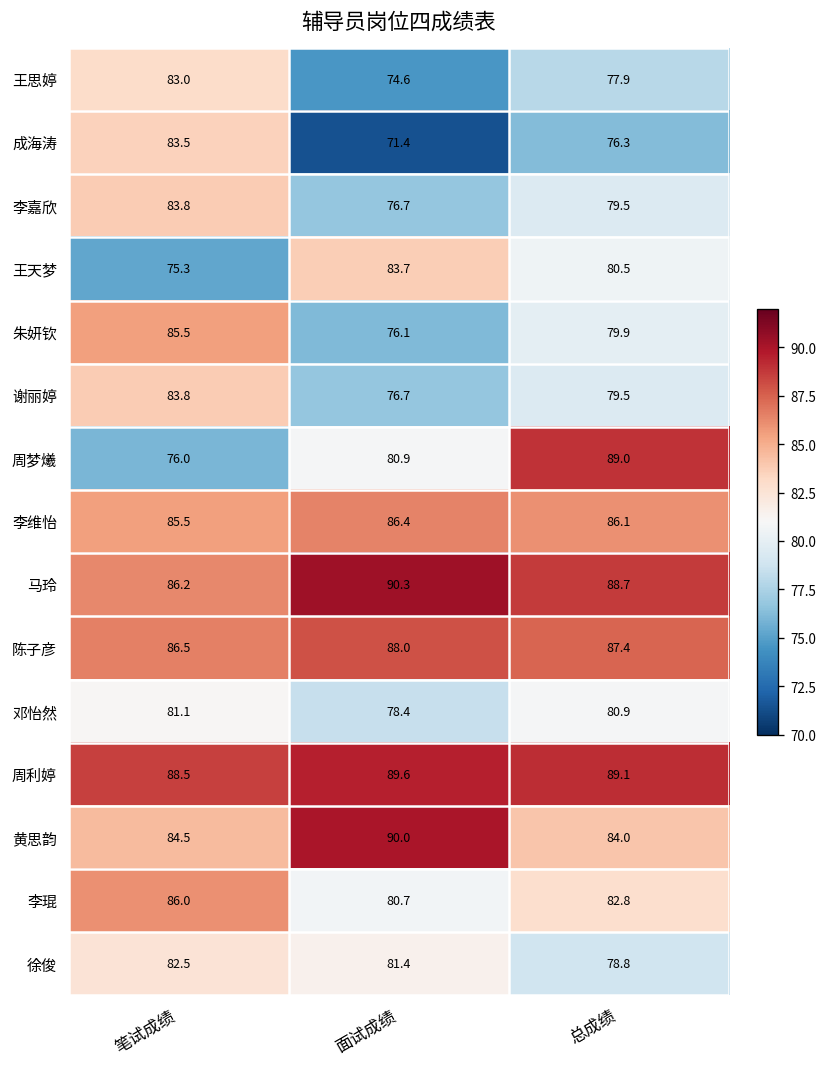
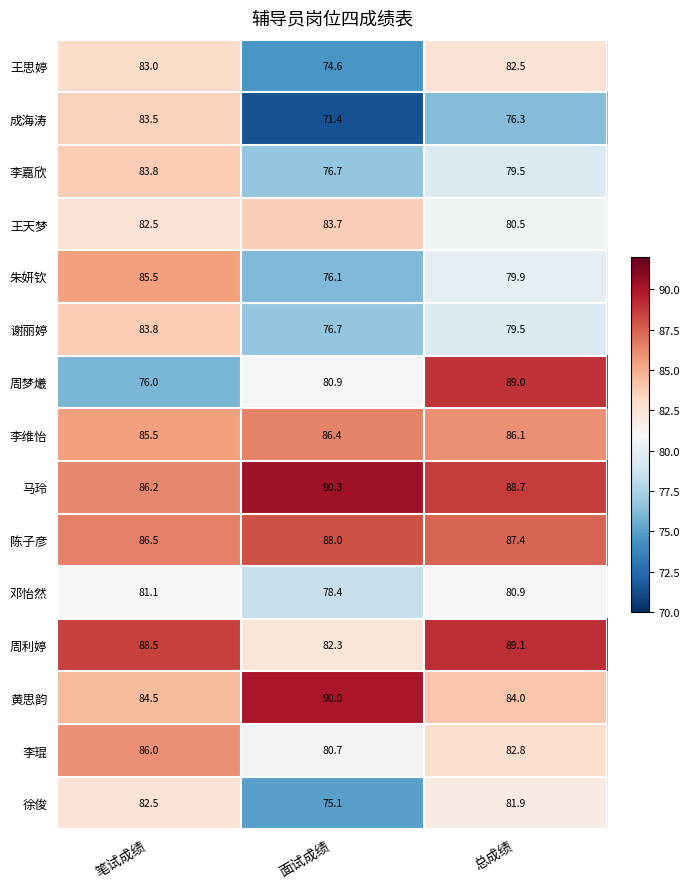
王思婷, 总成绩: 77.9 -> 82.5
王天梦, 笔试成绩: 75.3 -> 82.5
周利婷, 面试成绩: 89.6 -> 82.3
徐俊, 面试成绩: 81.4 -> 75.1
徐俊, 总成绩: 78.8 -> 81.9
